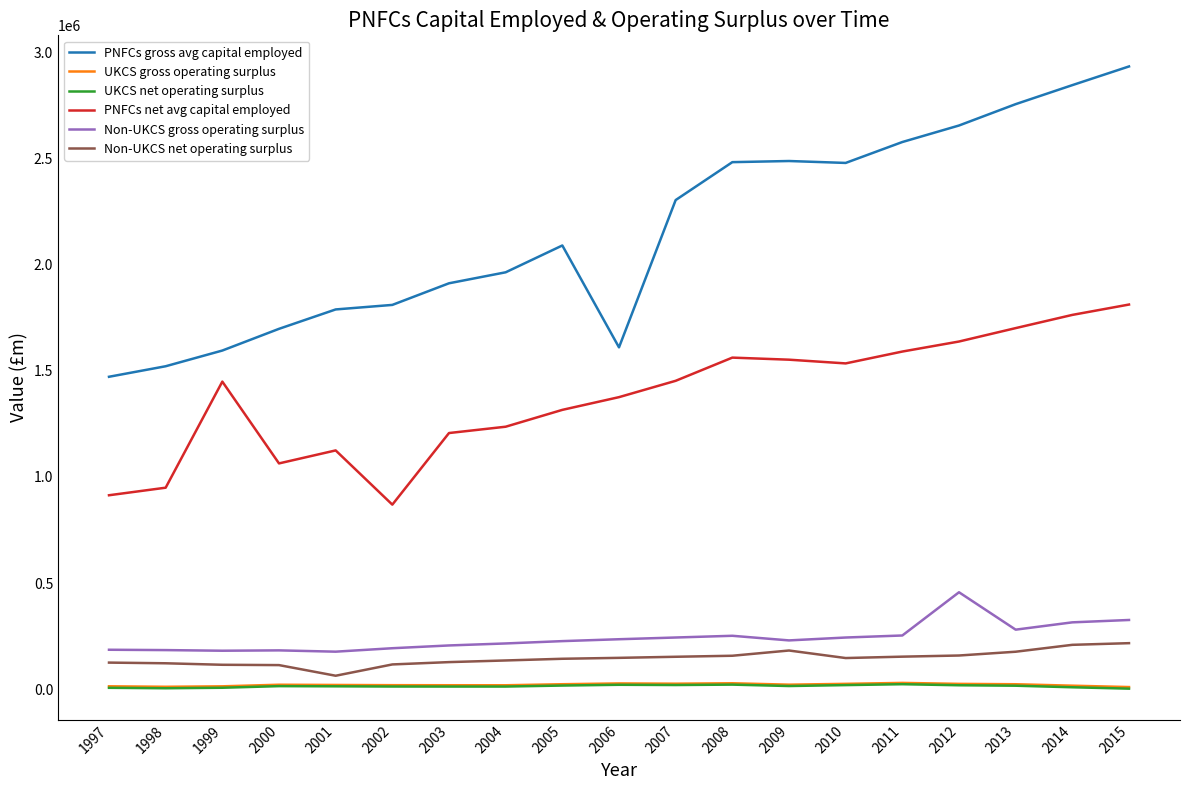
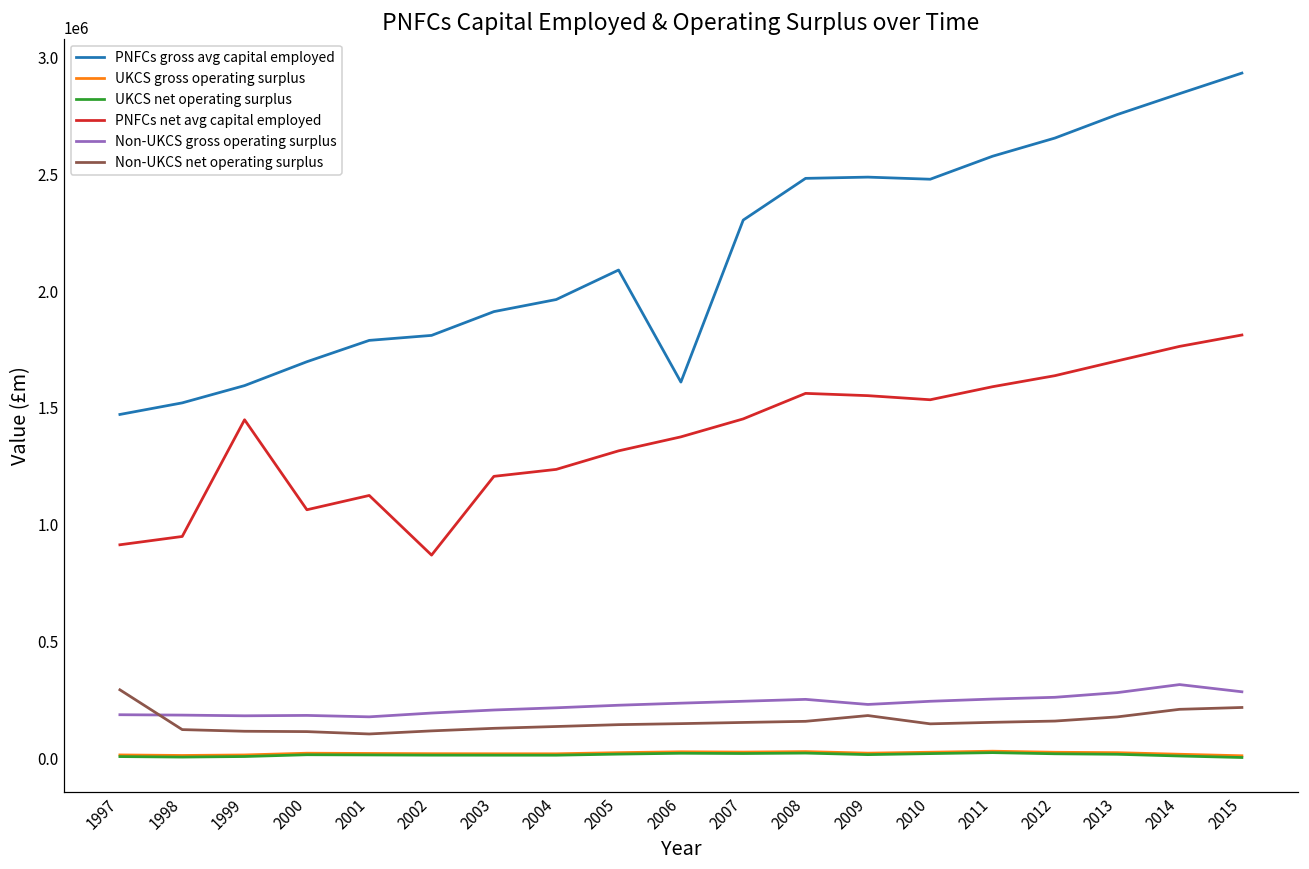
Non-UKCS net operating surplus, 1997: 130000 -> 290000
Non-UKCS net operating surplus, 2001: 60000 -> 100000
Non-UKCS gross operating surplus, 2012: 460000 -> 260000
Non-UKCS gross operating surplus, 2015: 330000 -> 280000
